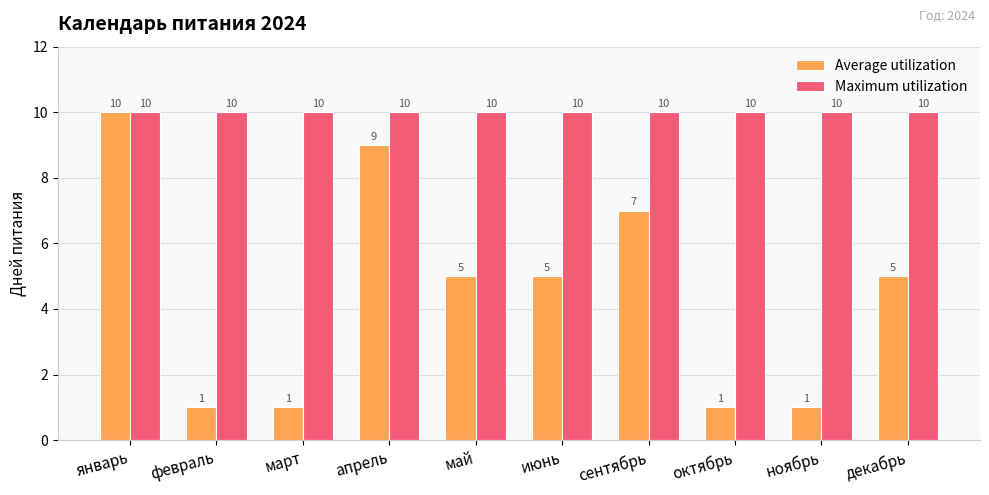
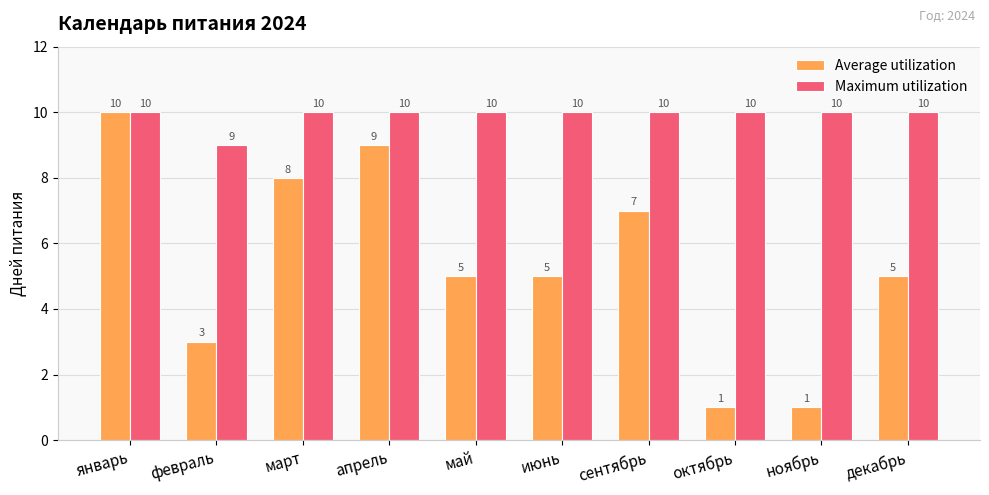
Average utilization, февраль: 1 -> 3
Maximum utilization, февраль: 10 -> 9
Average utilization, март: 1 -> 8
